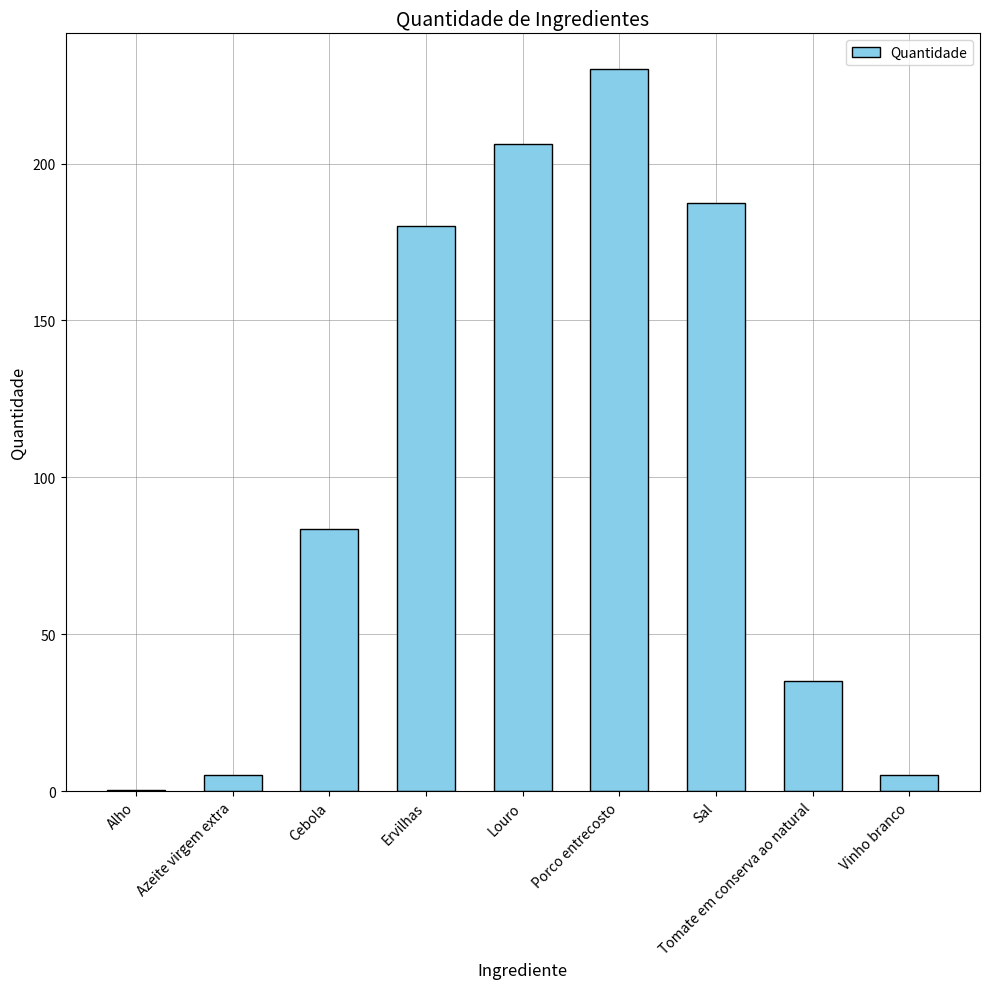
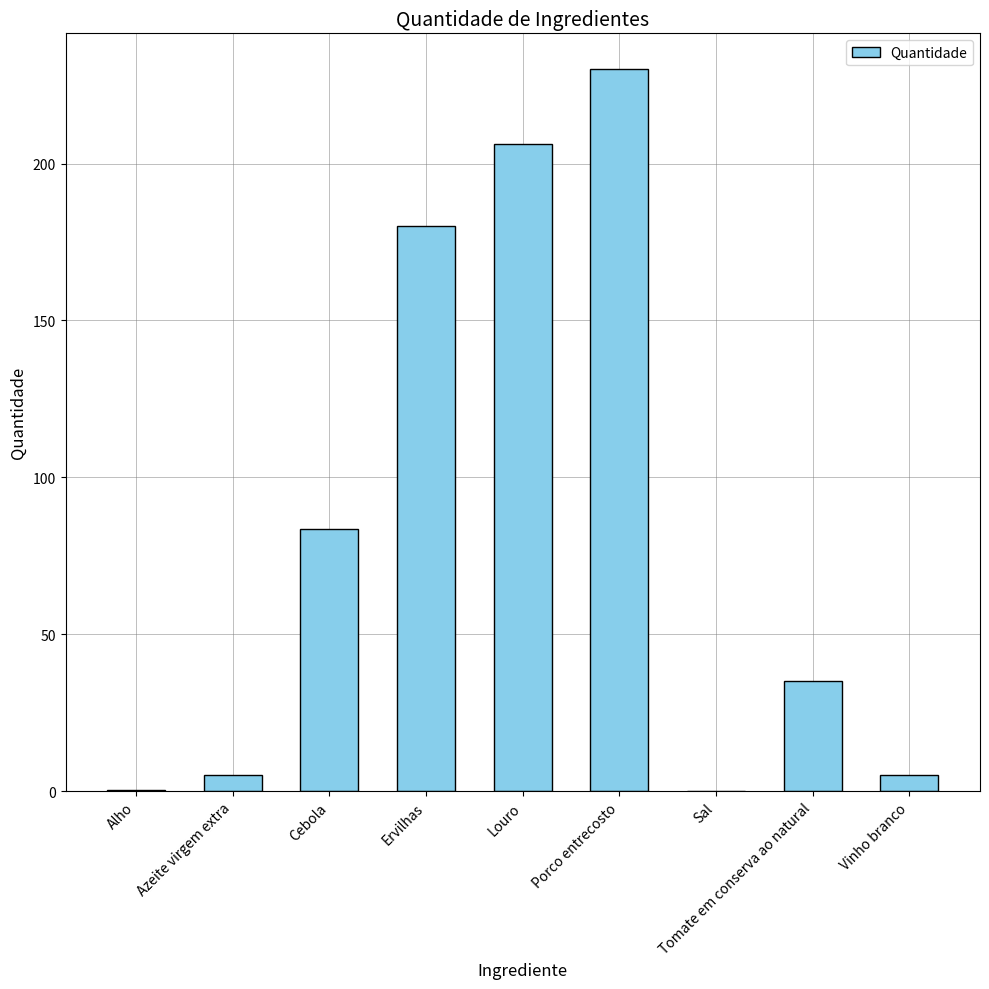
Sal: 187 -> 0
